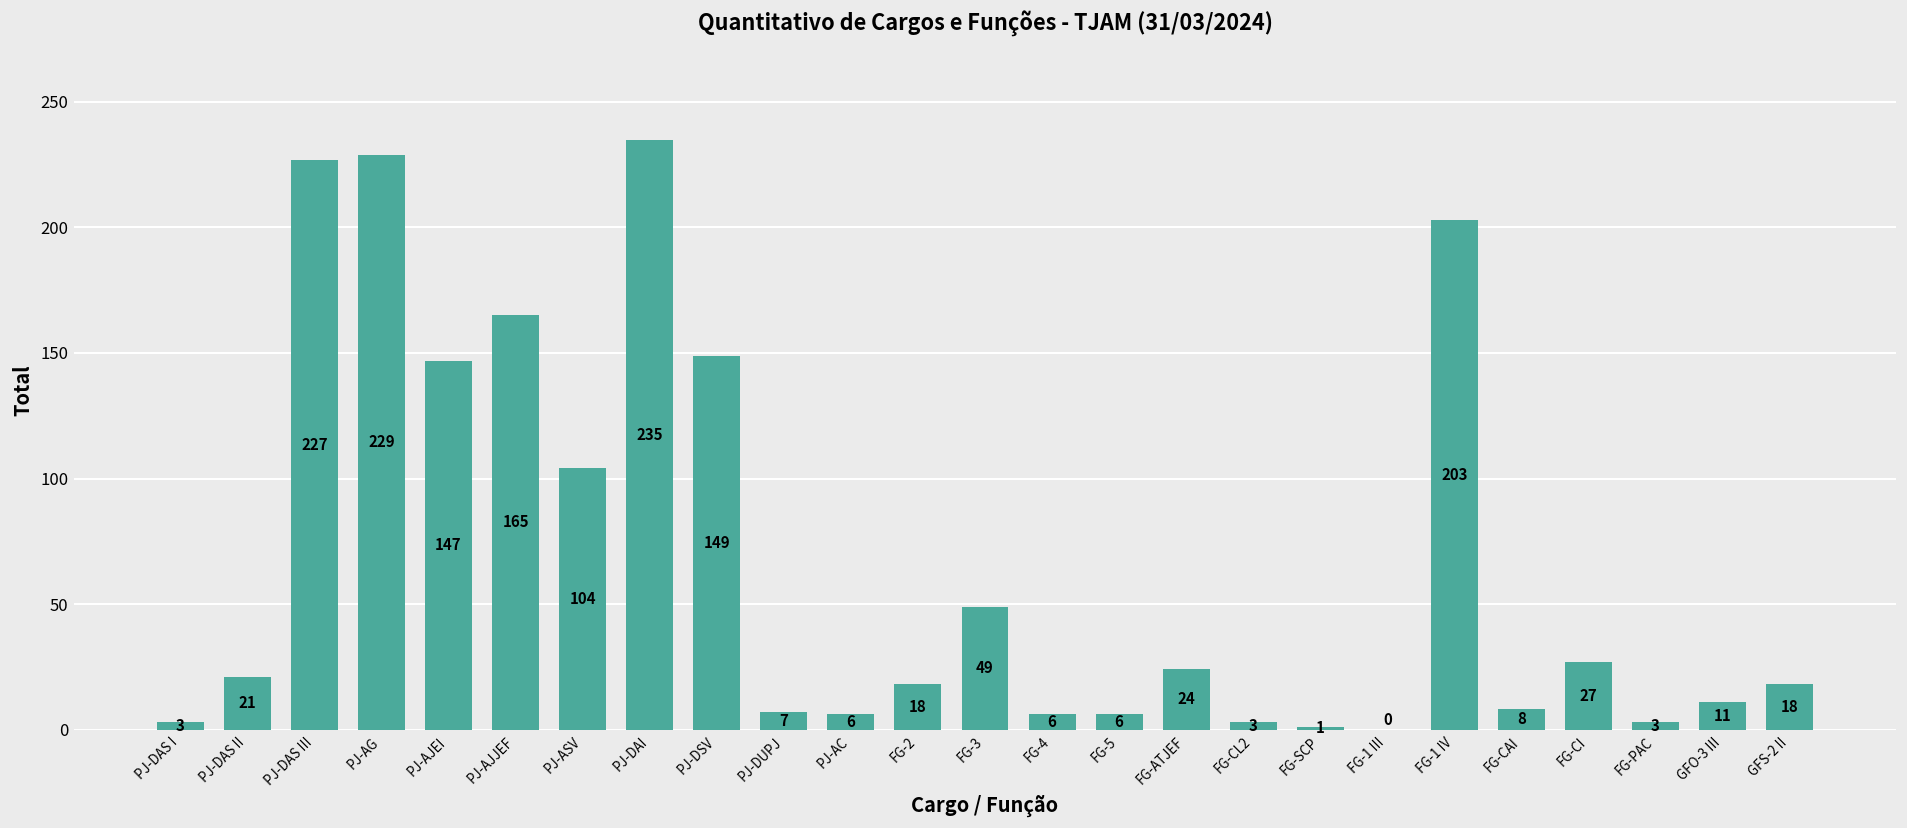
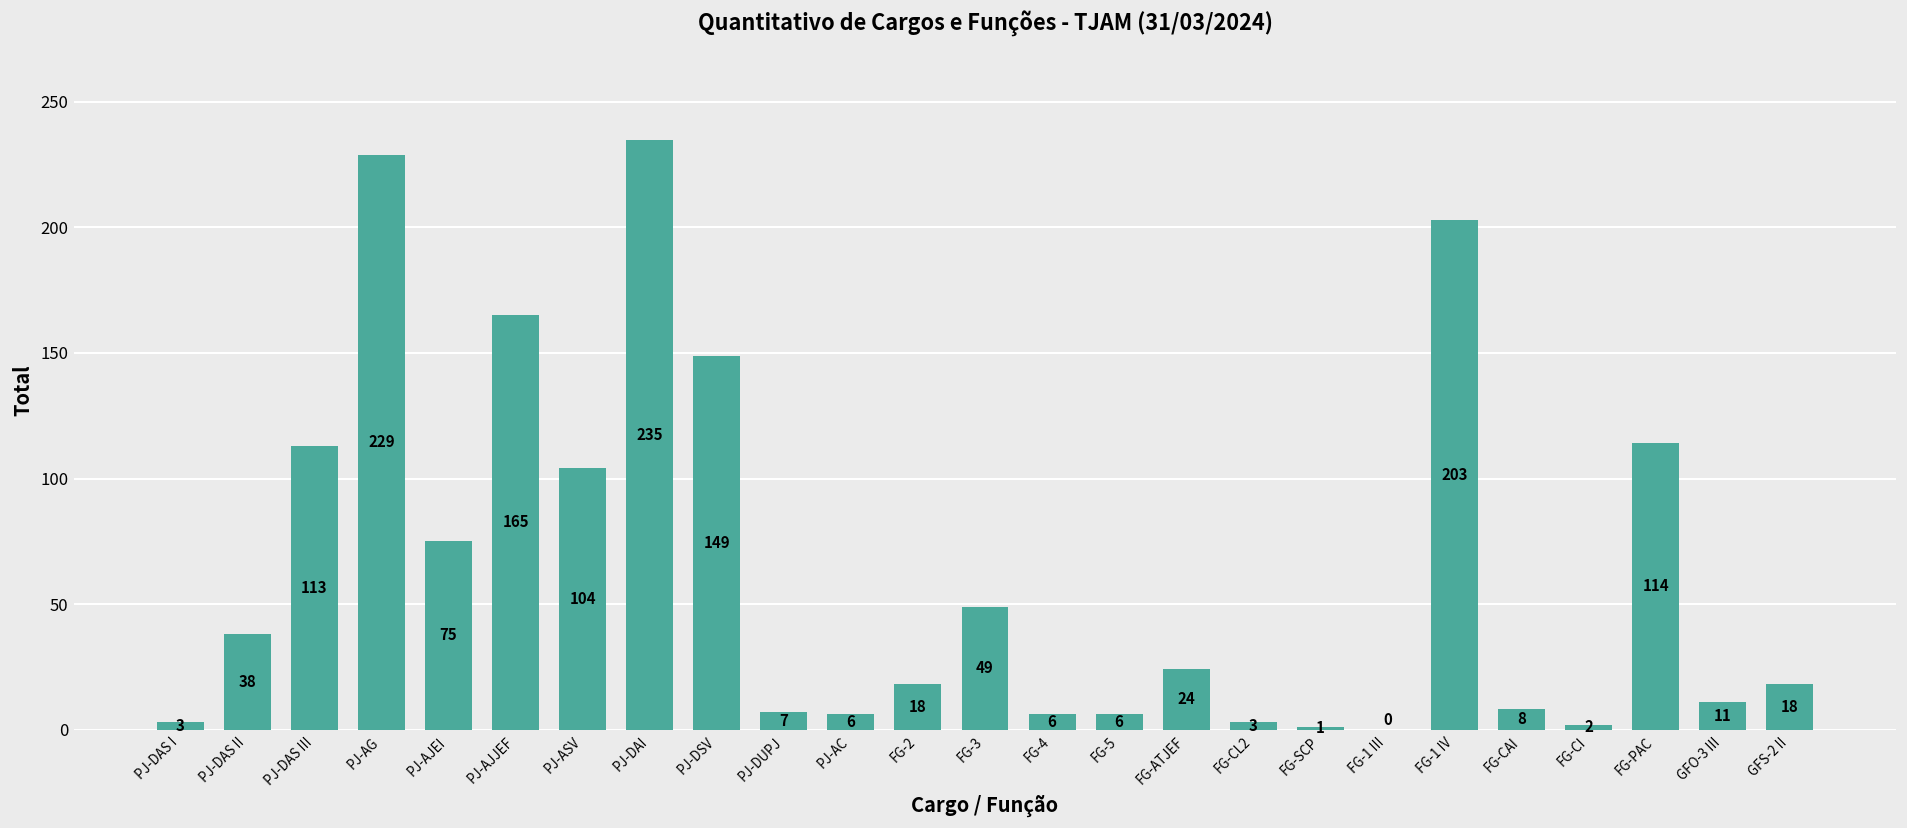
PJ-DAS II: 21 -> 38
PJ-DAS III: 227 -> 113
PJ-AJEI: 147 -> 75
FG-CI: 27 -> 2
FG-PAC: 3 -> 114
